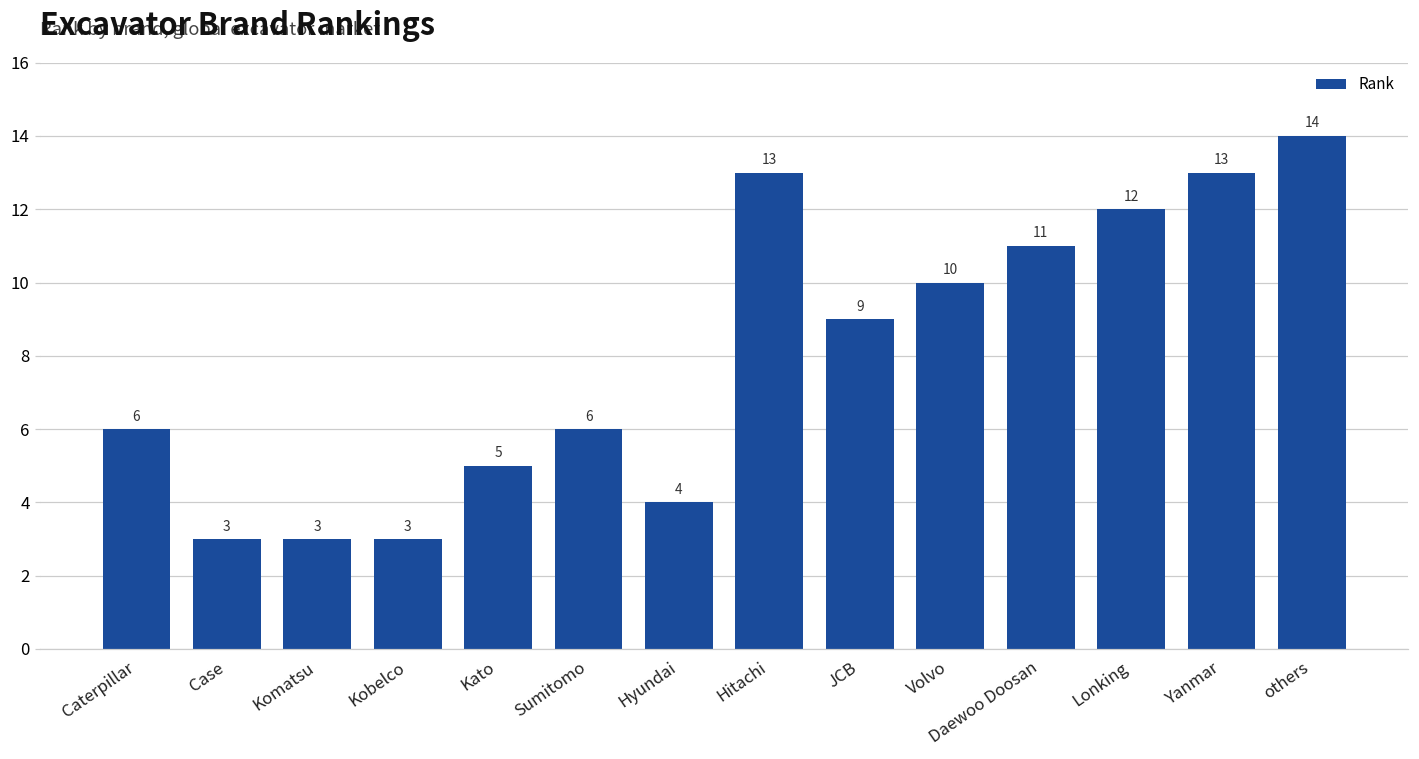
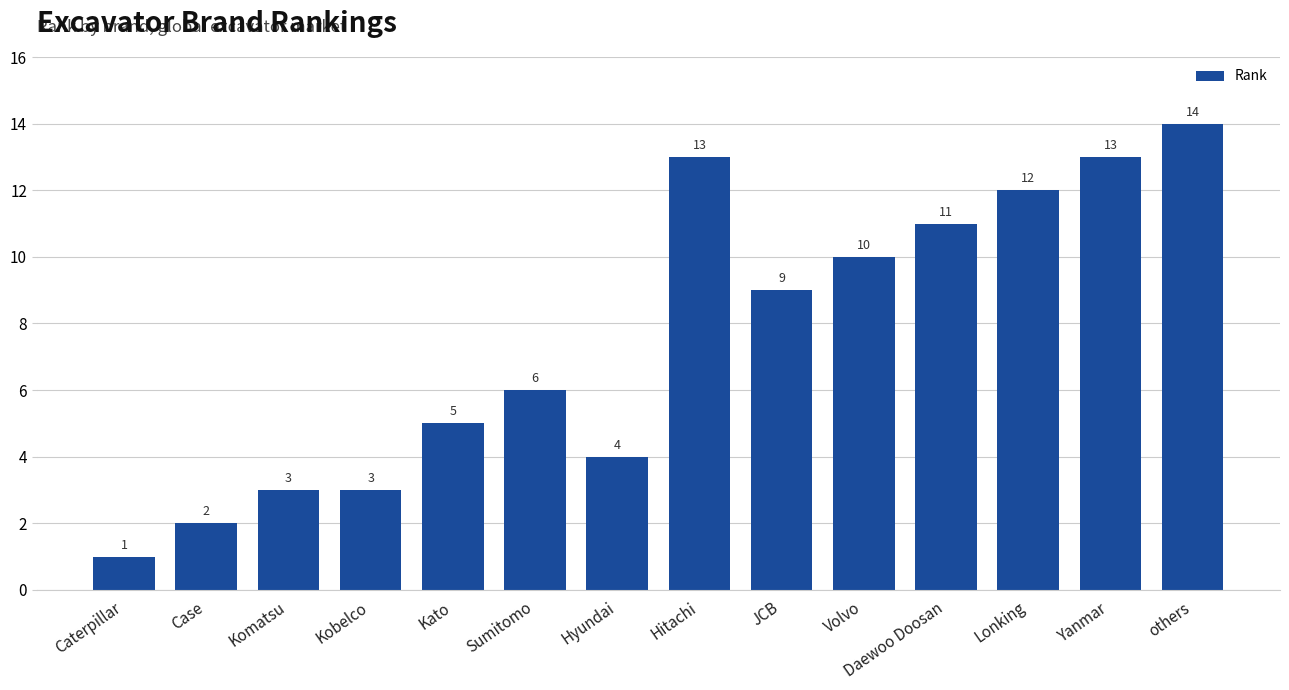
Caterpillar: 6 -> 1
Case: 3 -> 2
